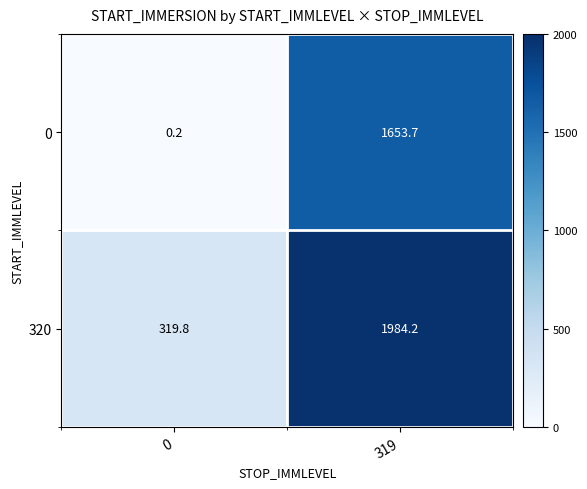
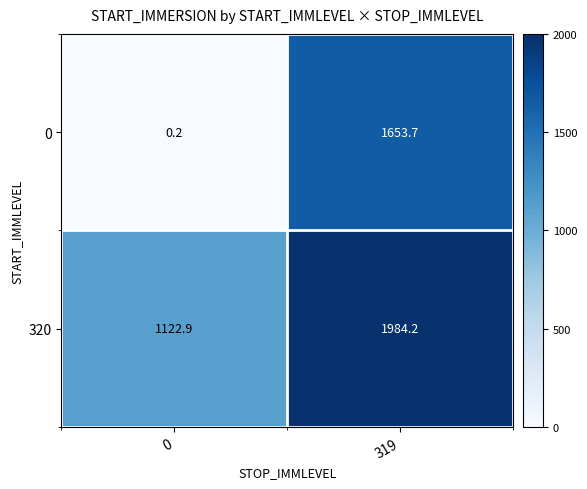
320, 0: 319.8 -> 1122.9
